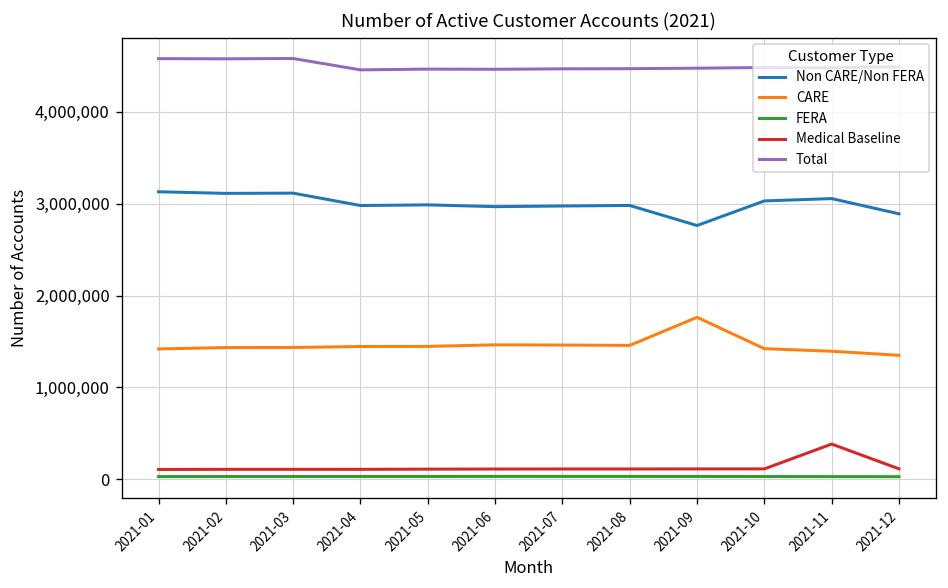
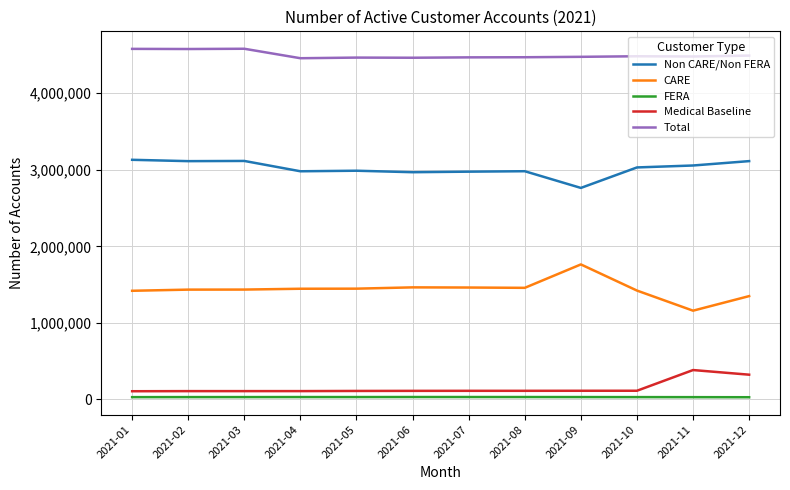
CARE, 2021-11: 1,400,000 -> 1,200,000
Non CARE/Non FERA, 2021-12: 2,900,000 -> 3,100,000
Medical Baseline, 2021-12: 100,000 -> 300,000
